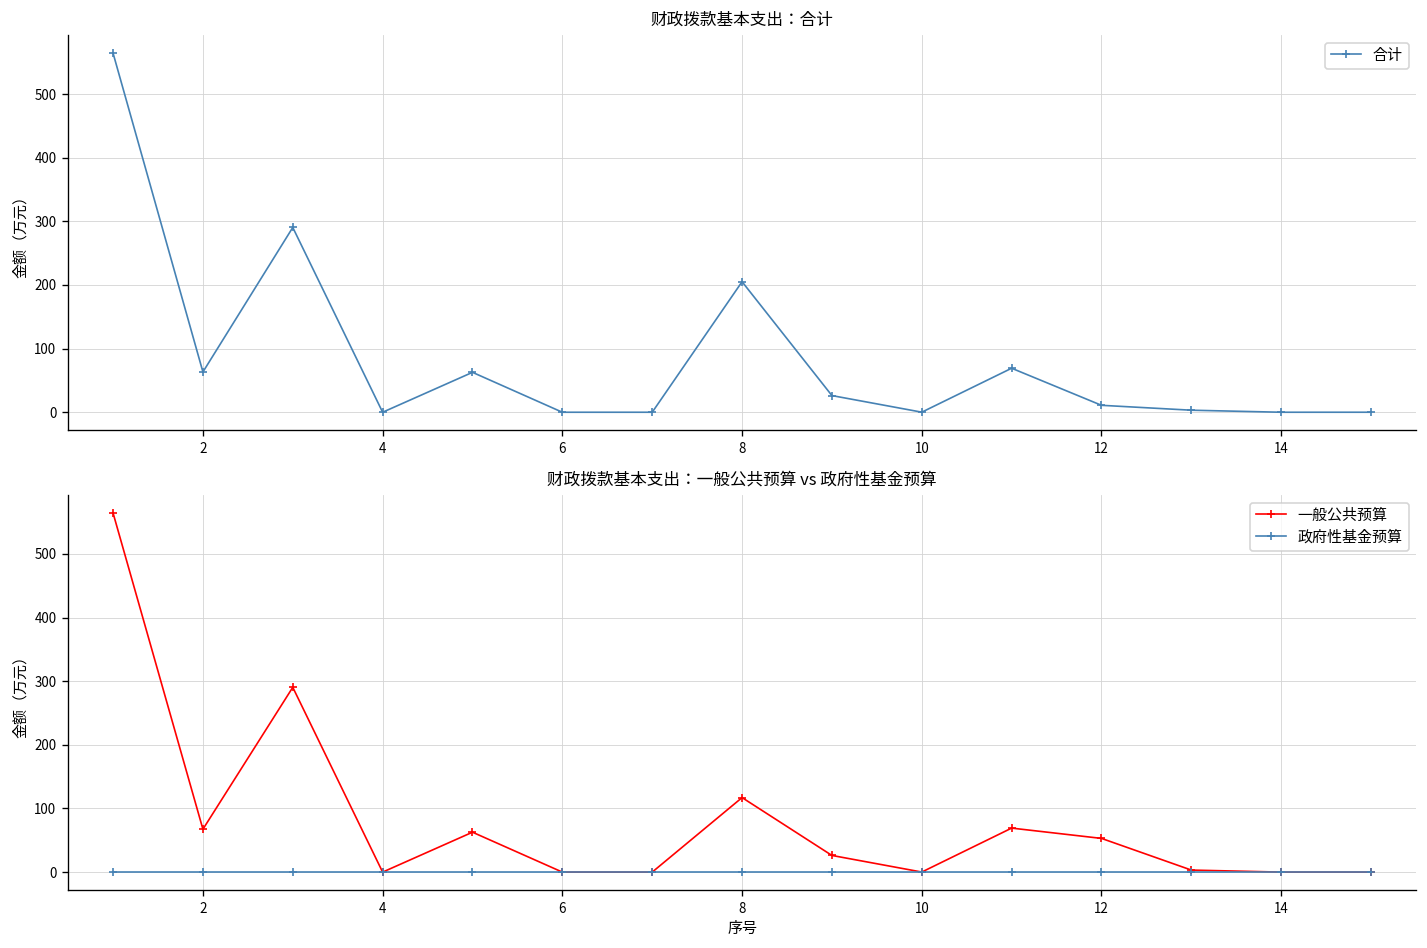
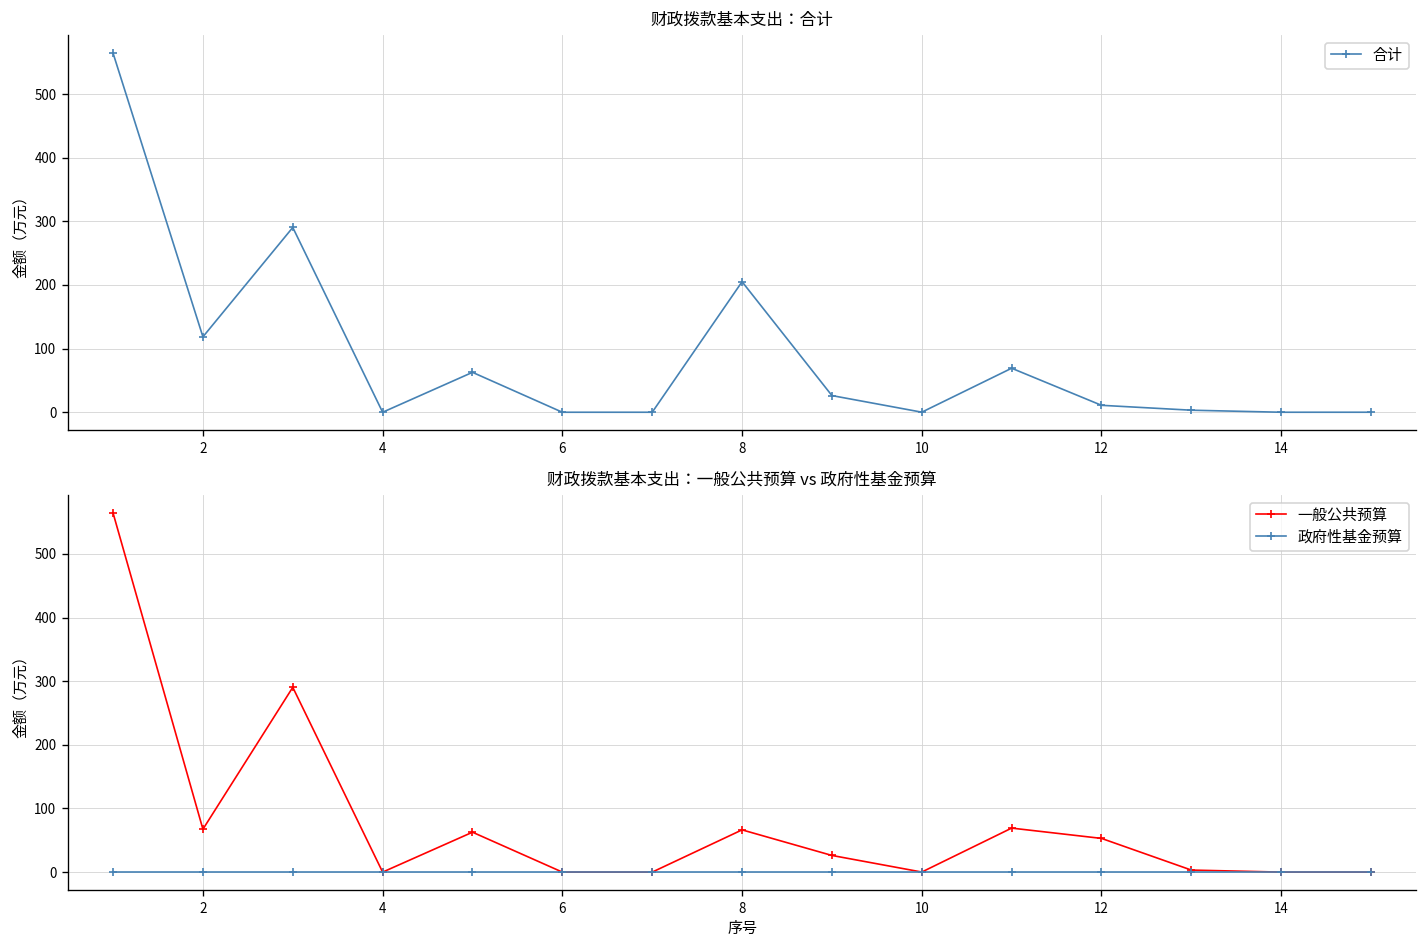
财政拨款基本支出：合计, 2: 60 -> 120
财政拨款基本支出：一般公共预算 vs 政府性基金预算, 一般公共预算, 8: 120 -> 70
